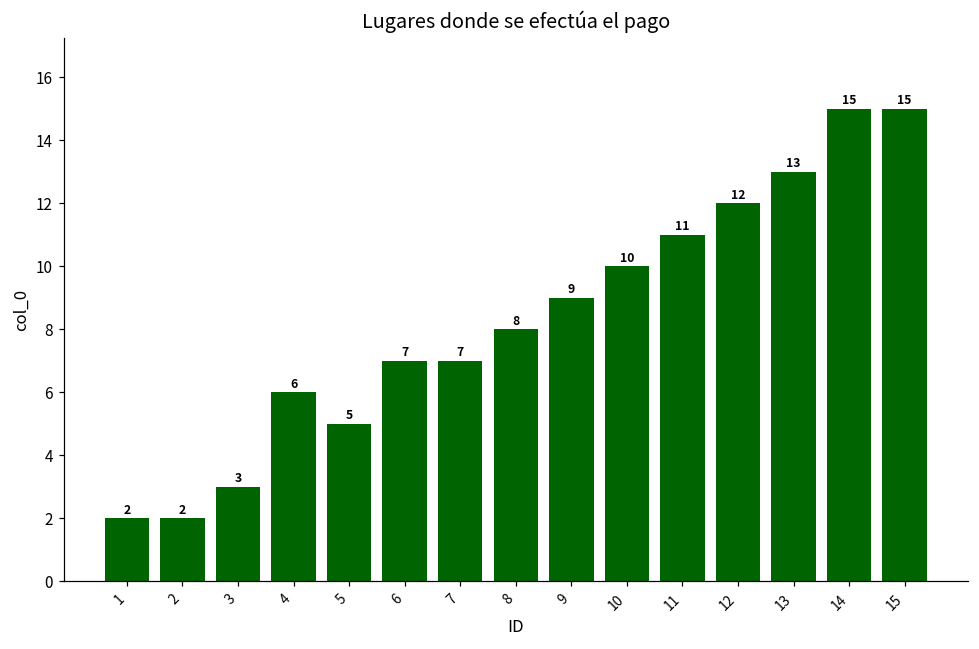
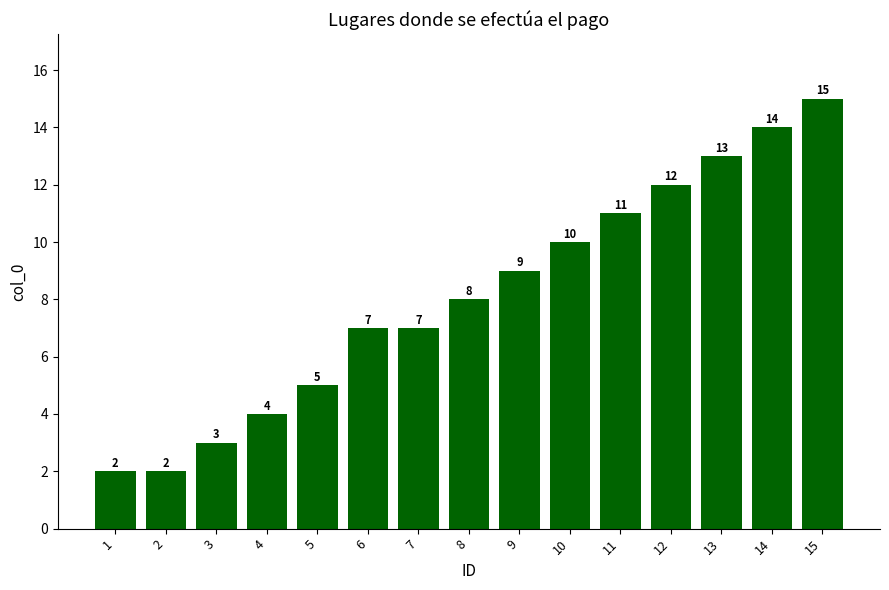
4: 6 -> 4
14: 15 -> 14
